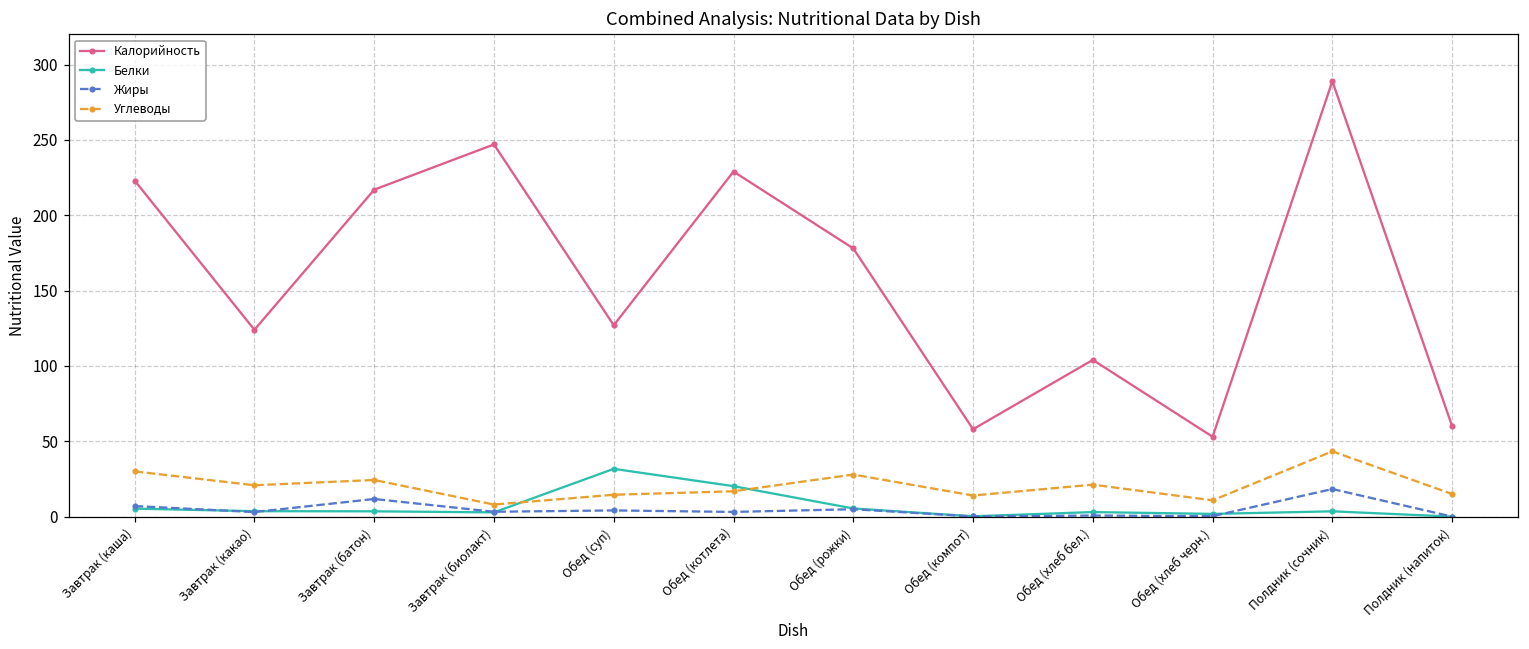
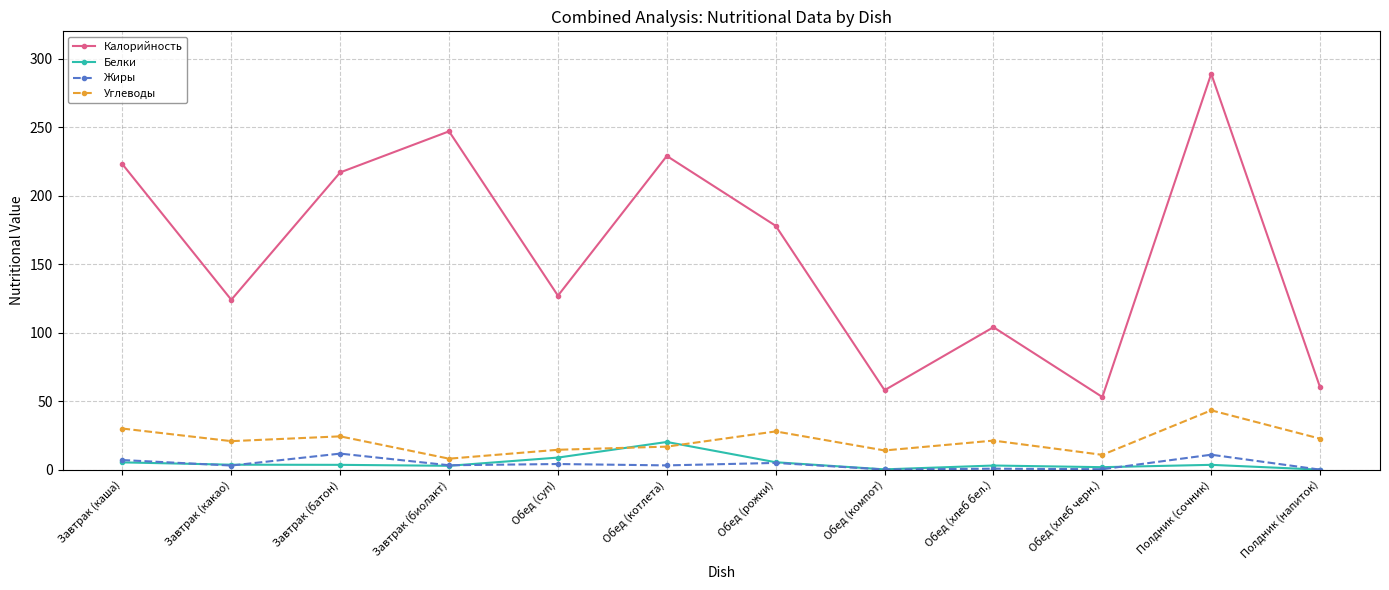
Белки, Обед (суп): 32 -> 9
Жиры, Полдник (сочник): 18 -> 11
Углеводы, Полдник (напиток): 15 -> 23
